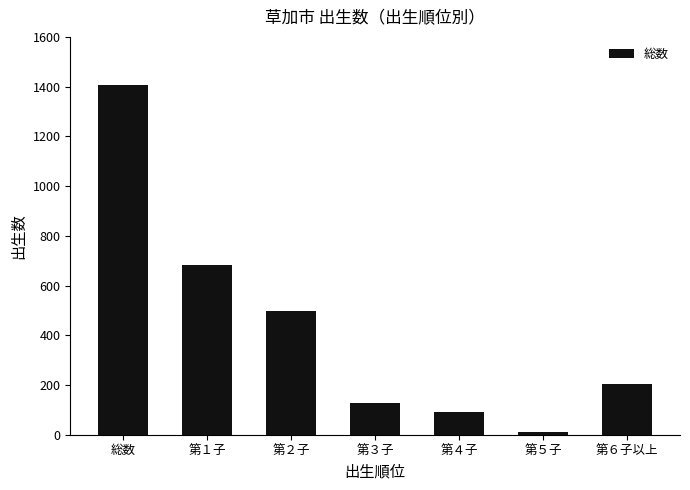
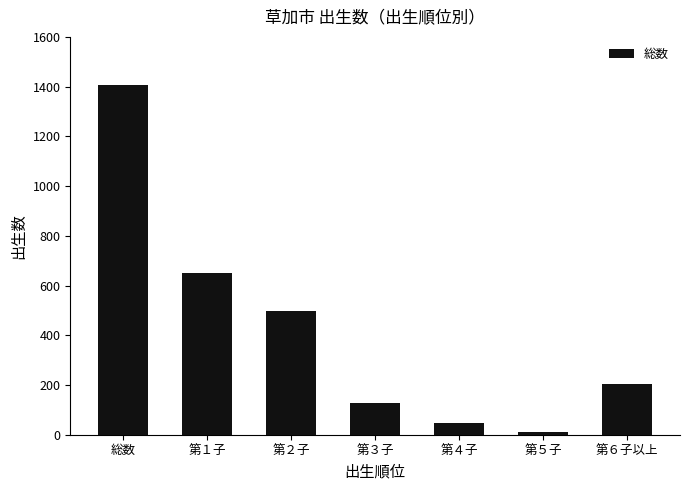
第１子: 680 -> 650
第４子: 90 -> 50
